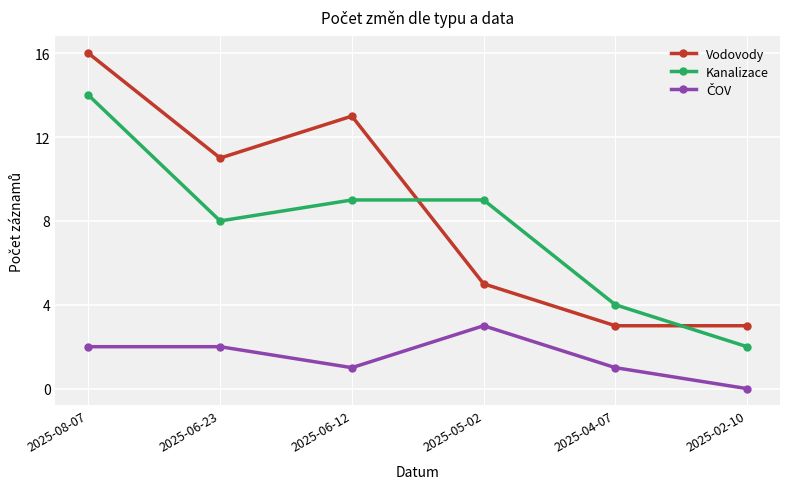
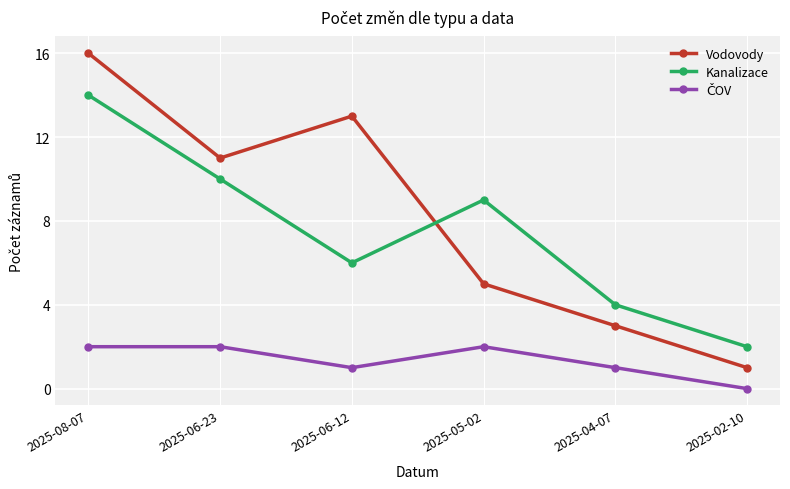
Kanalizace, 2025-06-23: 8 -> 10
Kanalizace, 2025-06-12: 9 -> 6
ČOV, 2025-05-02: 3 -> 2
Vodovody, 2025-02-10: 3 -> 1
